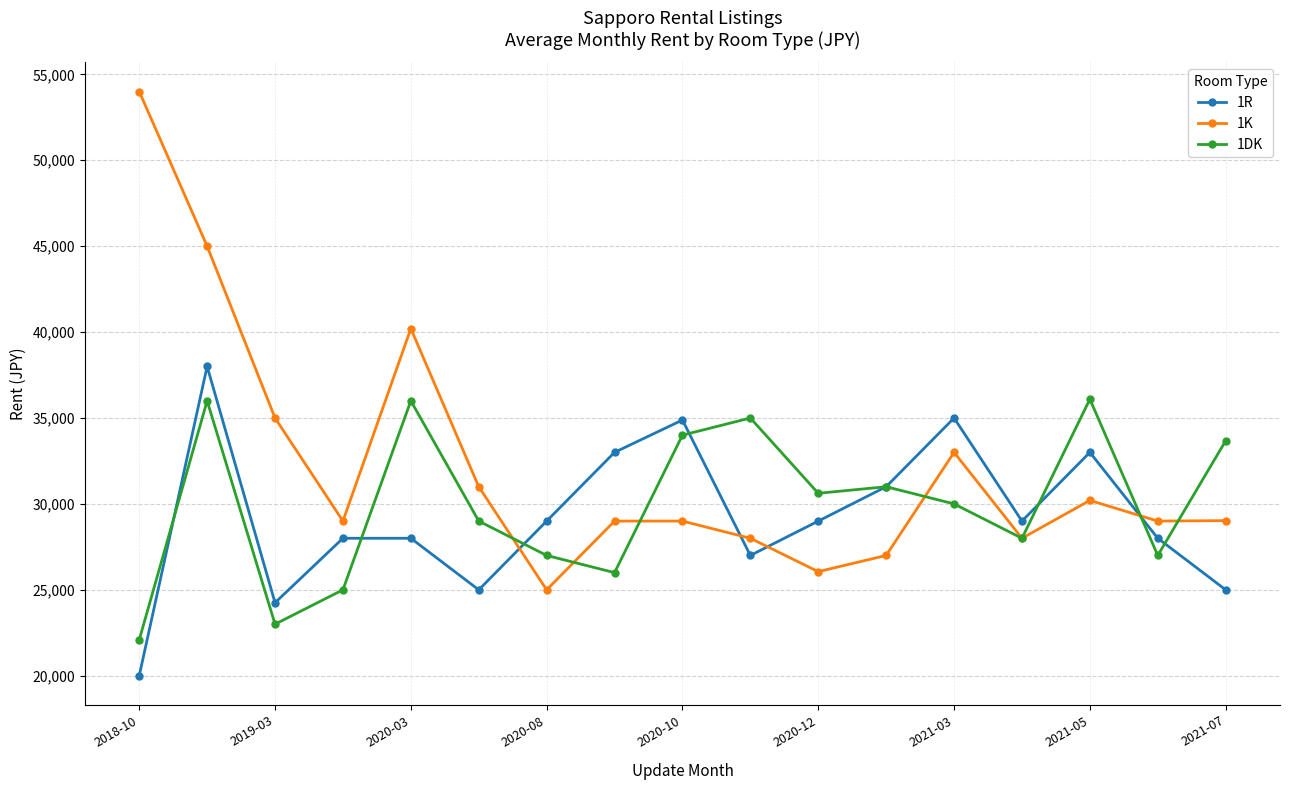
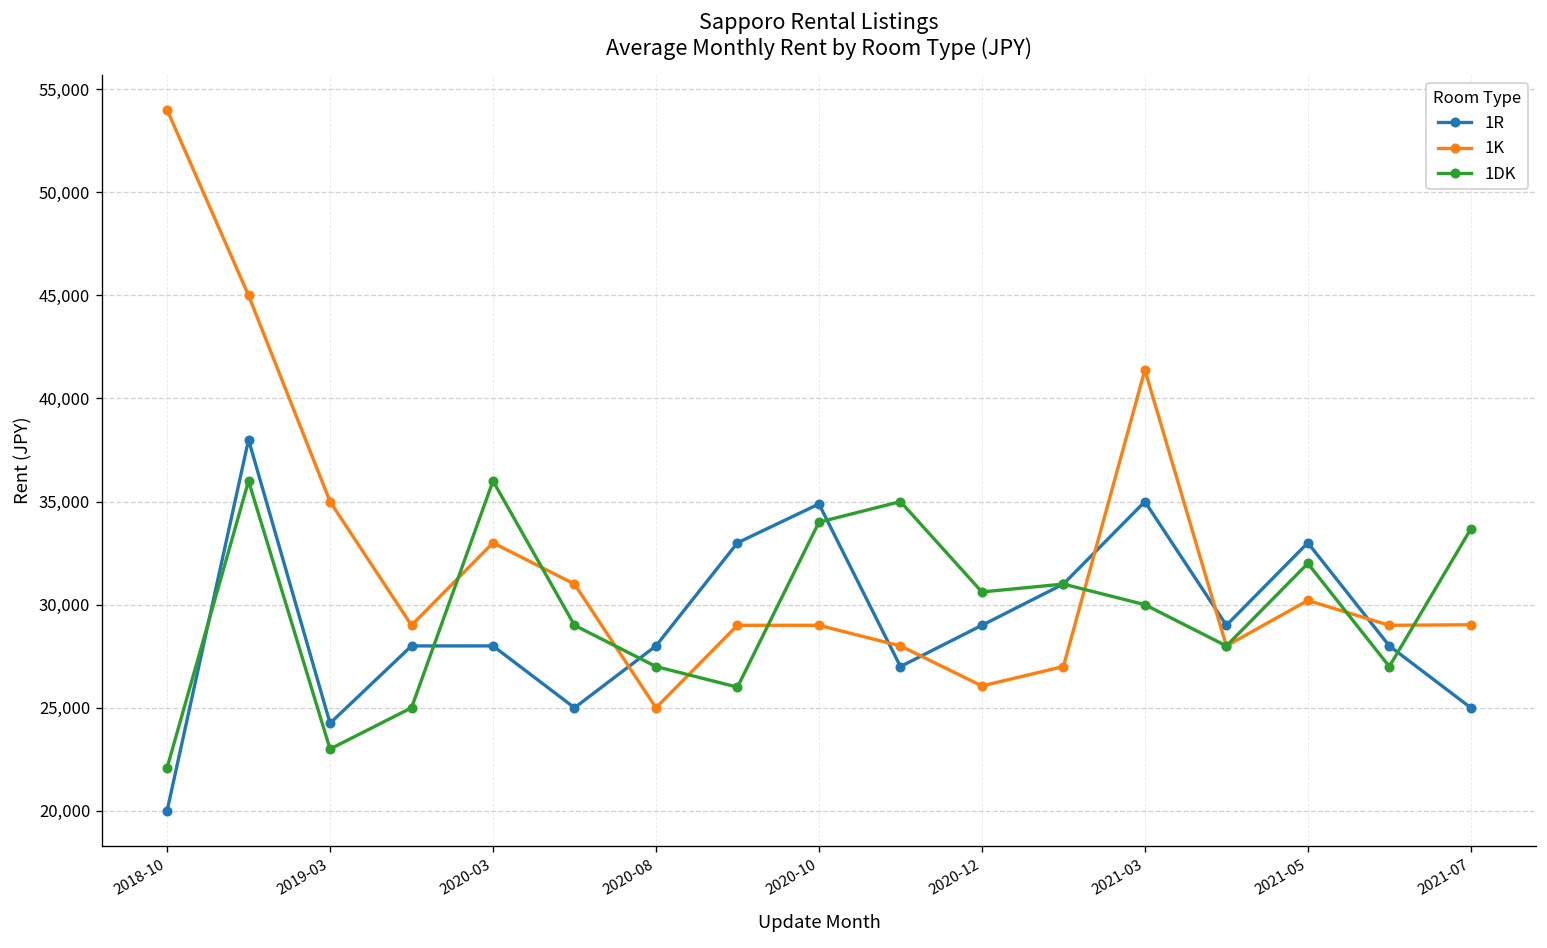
1K, 2020-03: 40,200 -> 33,000
1R, 2020-08: 29,000 -> 28,000
1K, 2021-03: 33,000 -> 41,400
1DK, 2021-05: 36,100 -> 32,000
